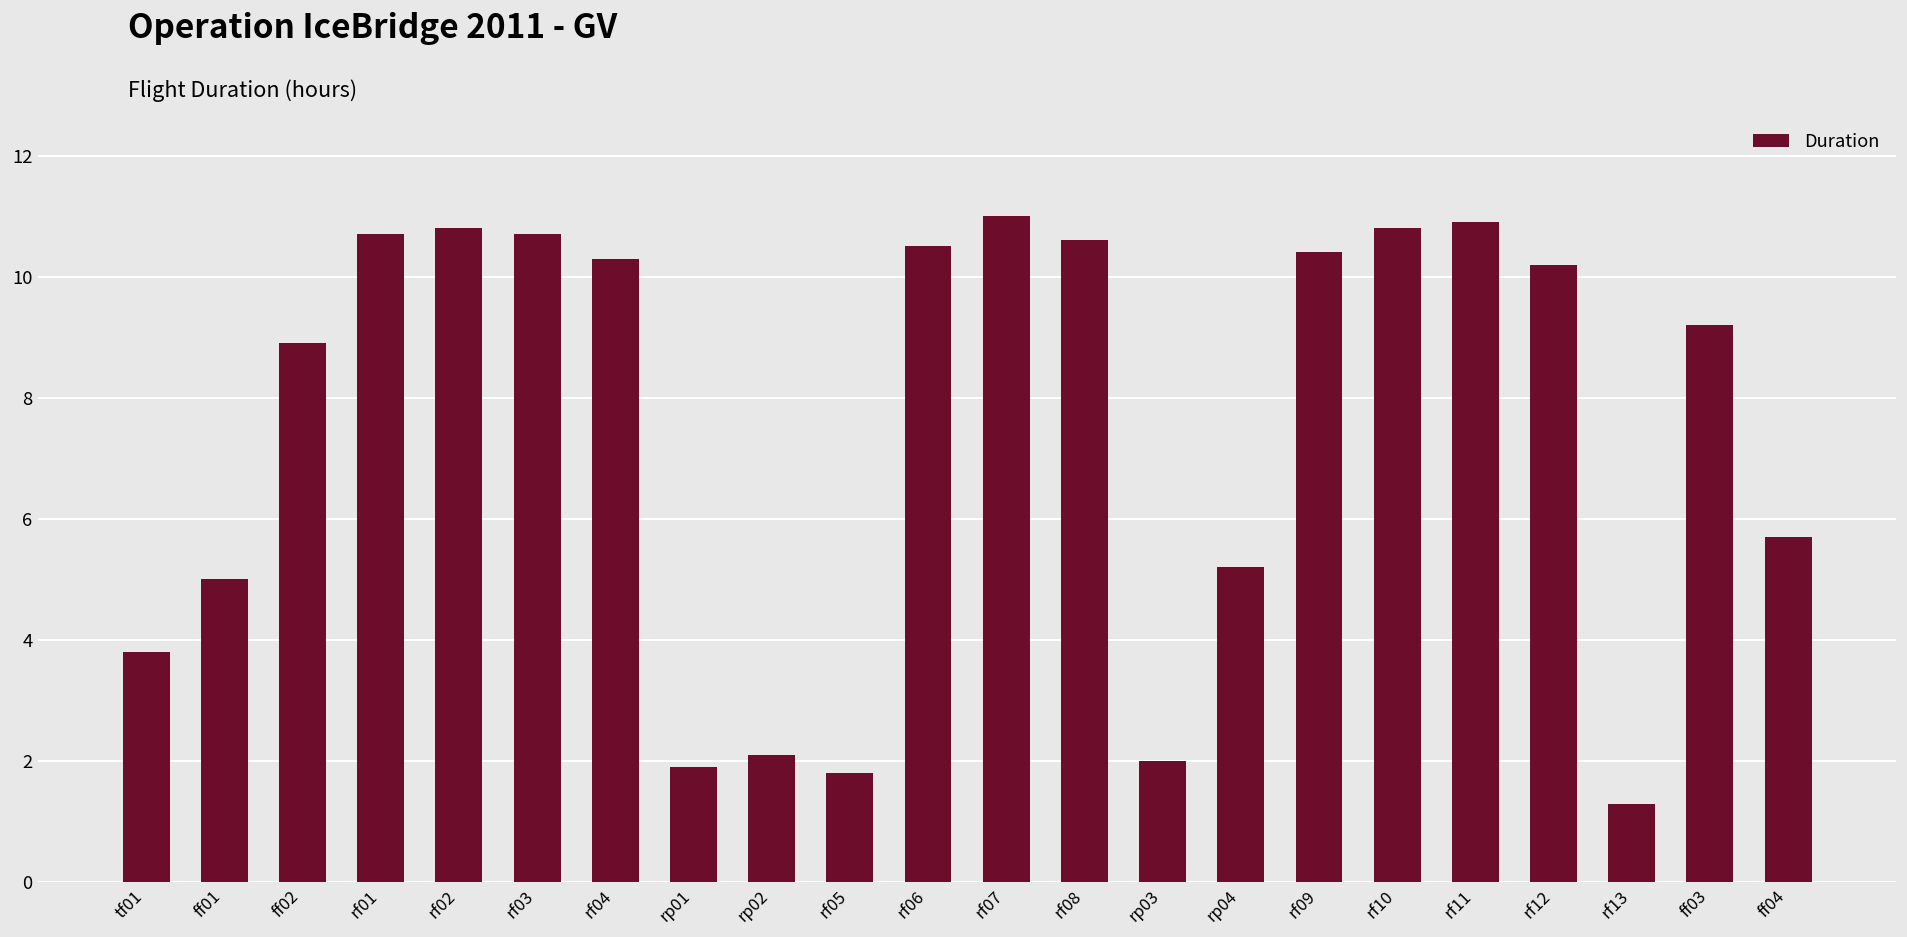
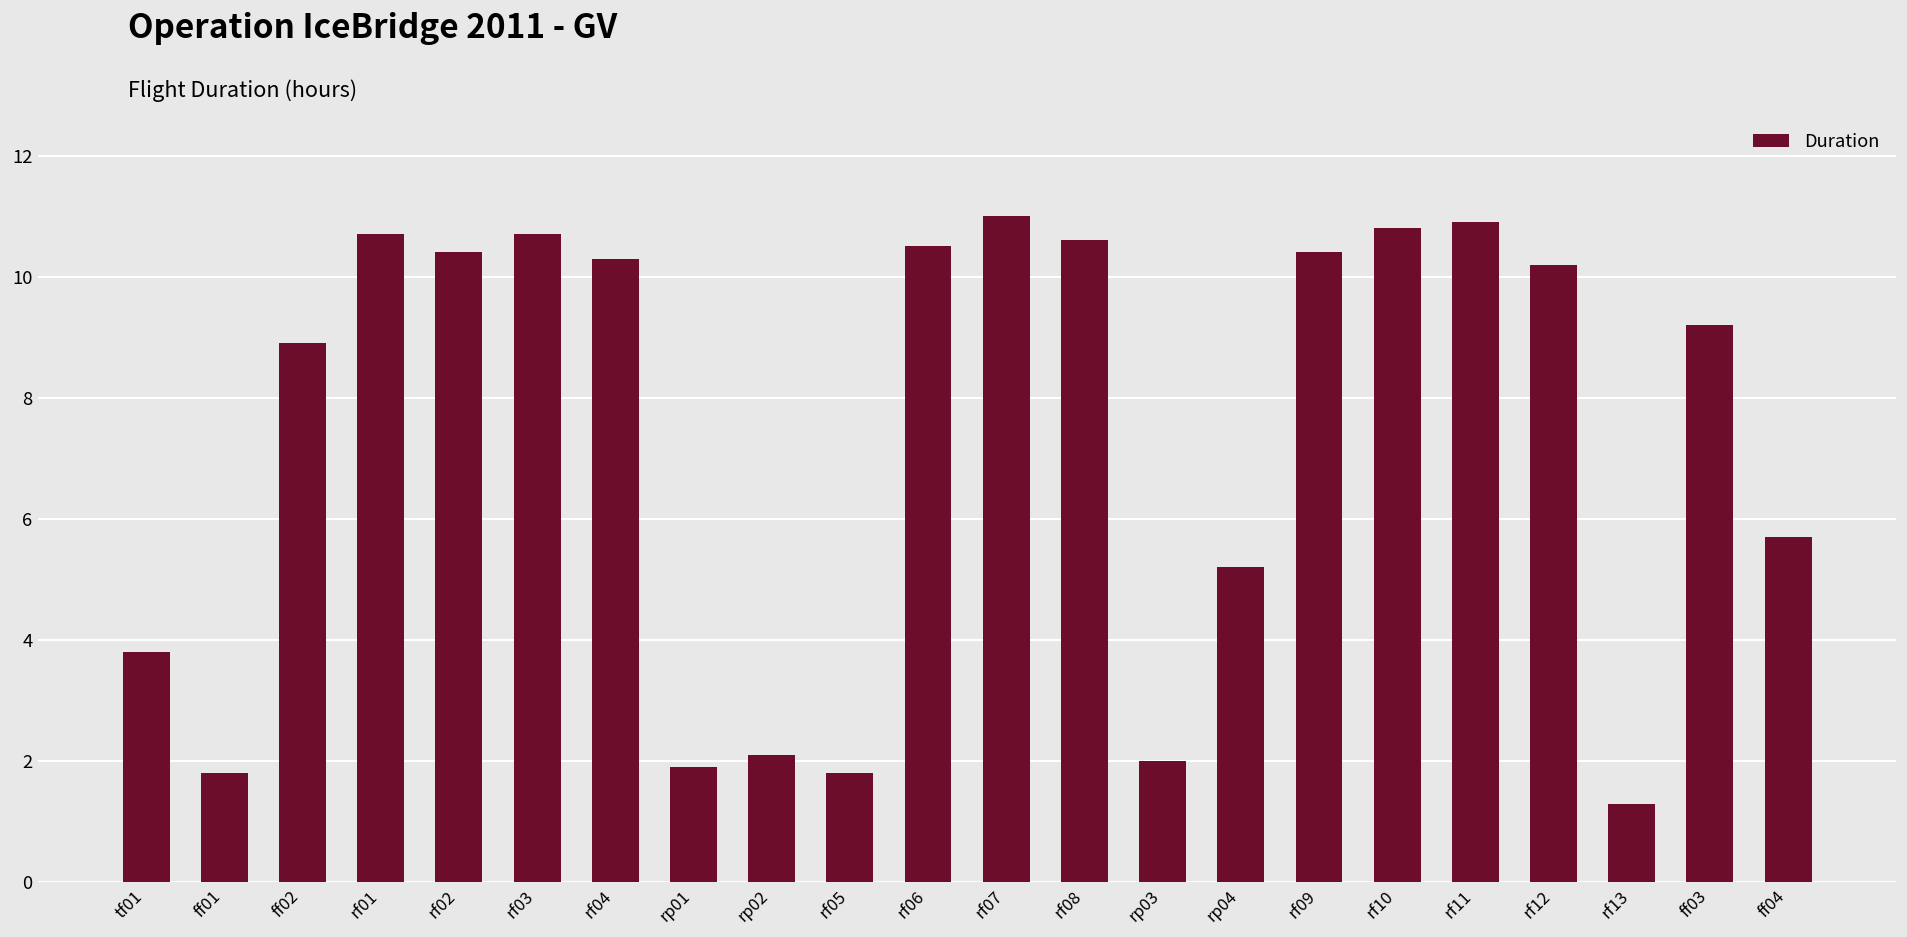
ff01: 5.0 -> 1.8
rf02: 10.8 -> 10.4
